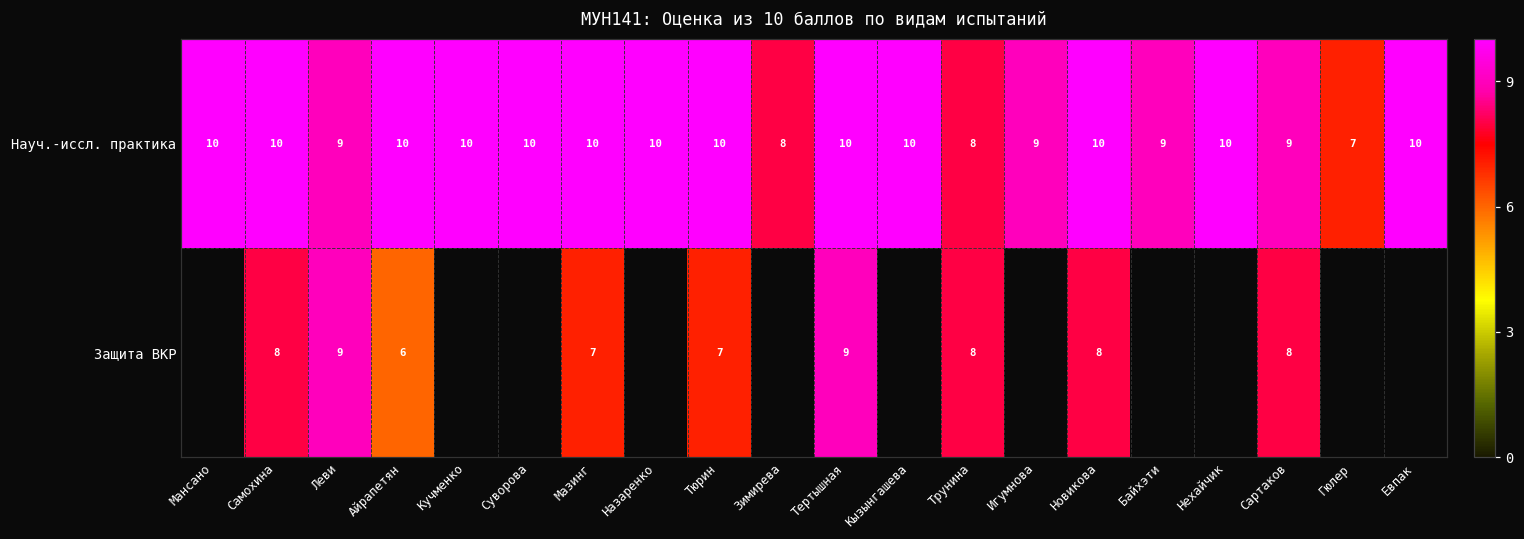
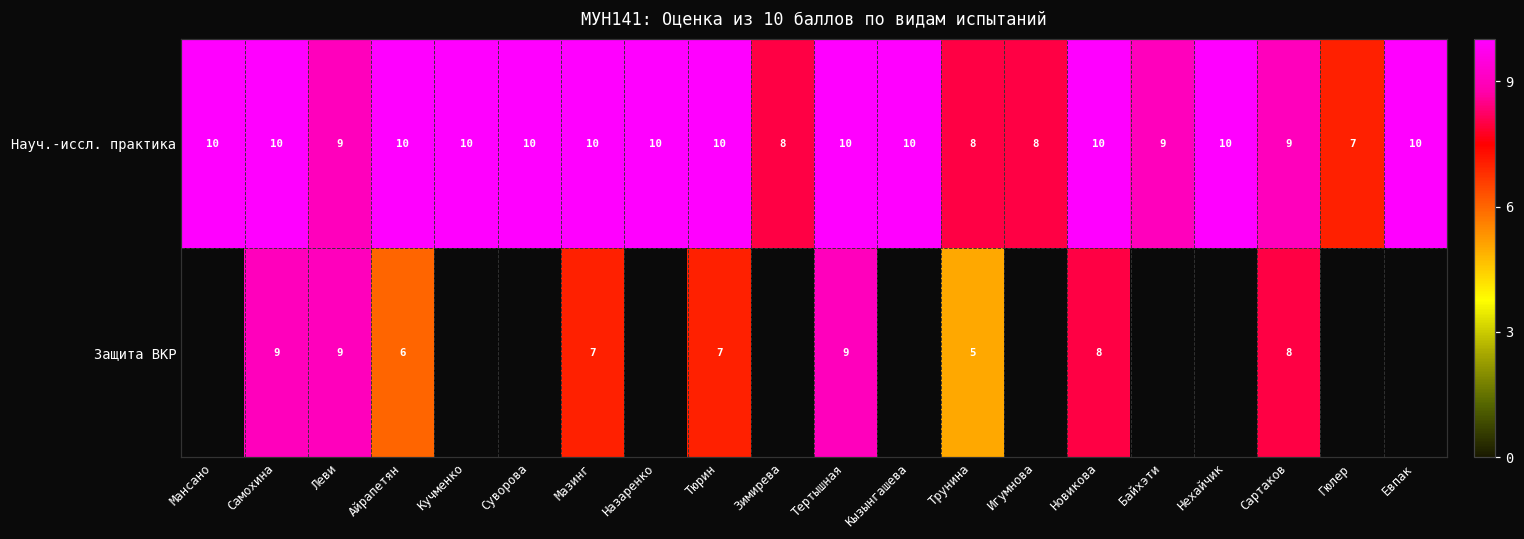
Науч.-иссл. практика, Игумнова: 9 -> 8
Защита ВКР, Самохина: 8 -> 9
Защита ВКР, Трунина: 8 -> 5
